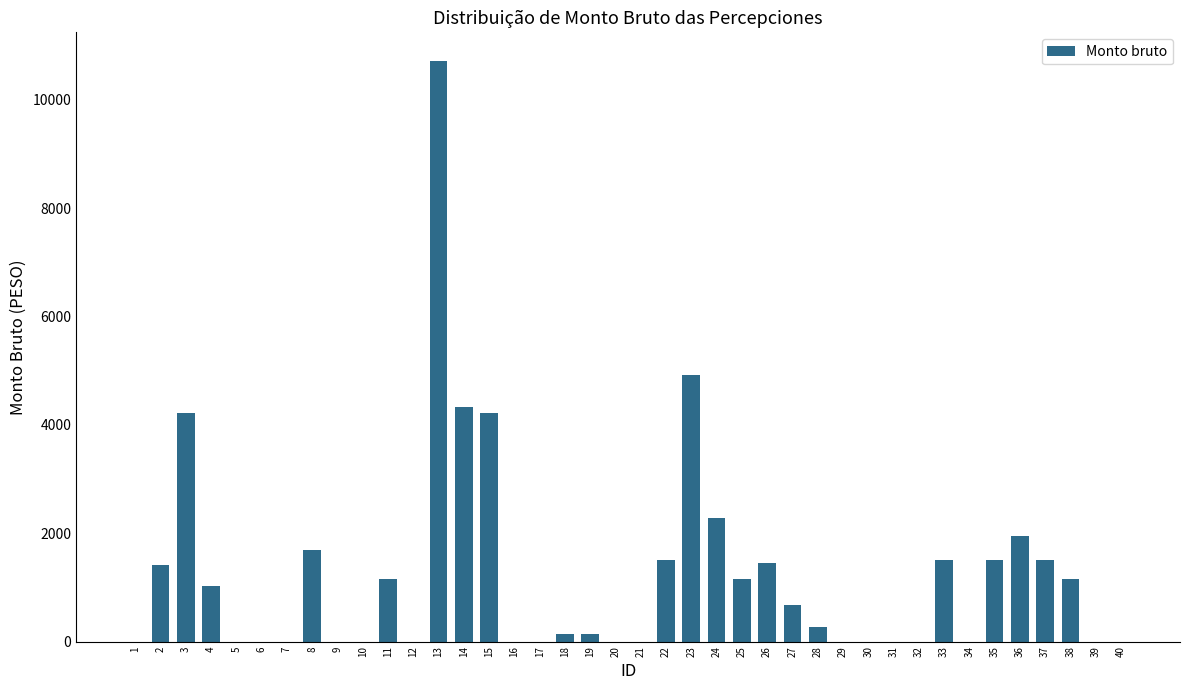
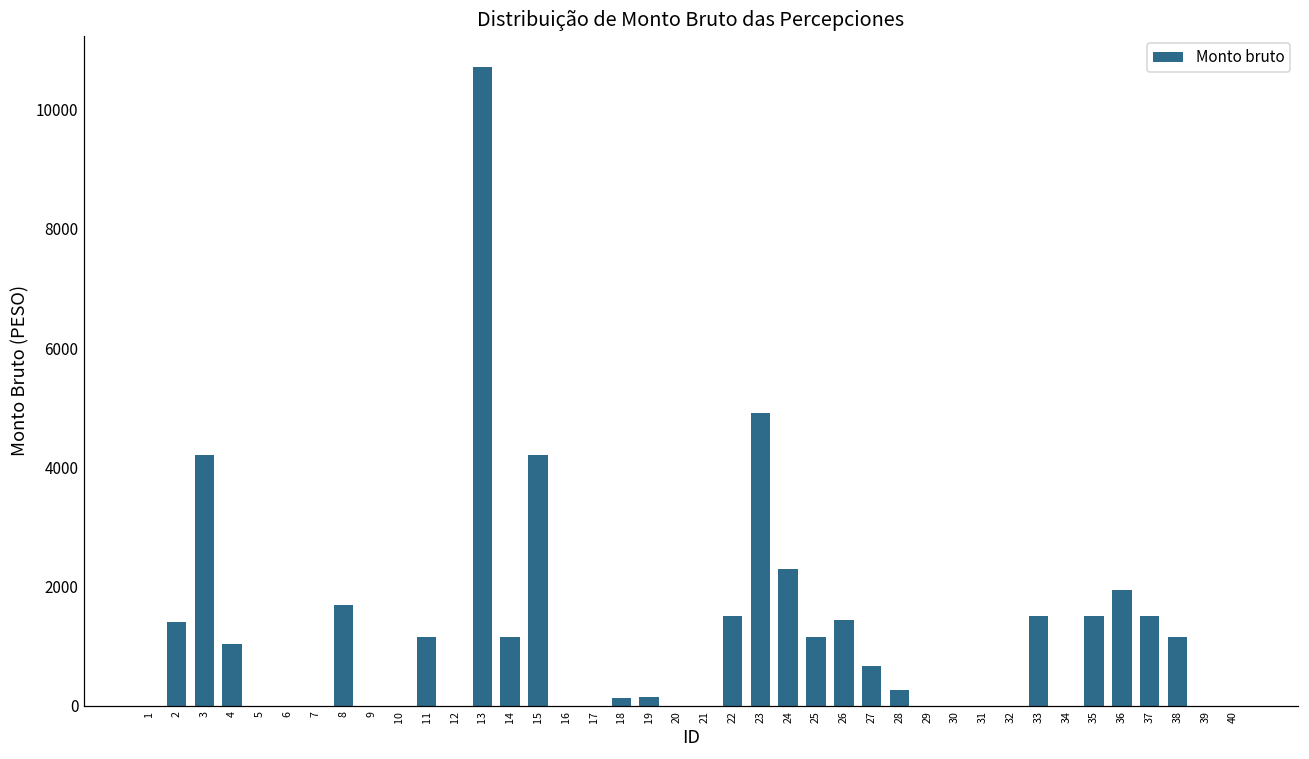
14: 4300 -> 1200
